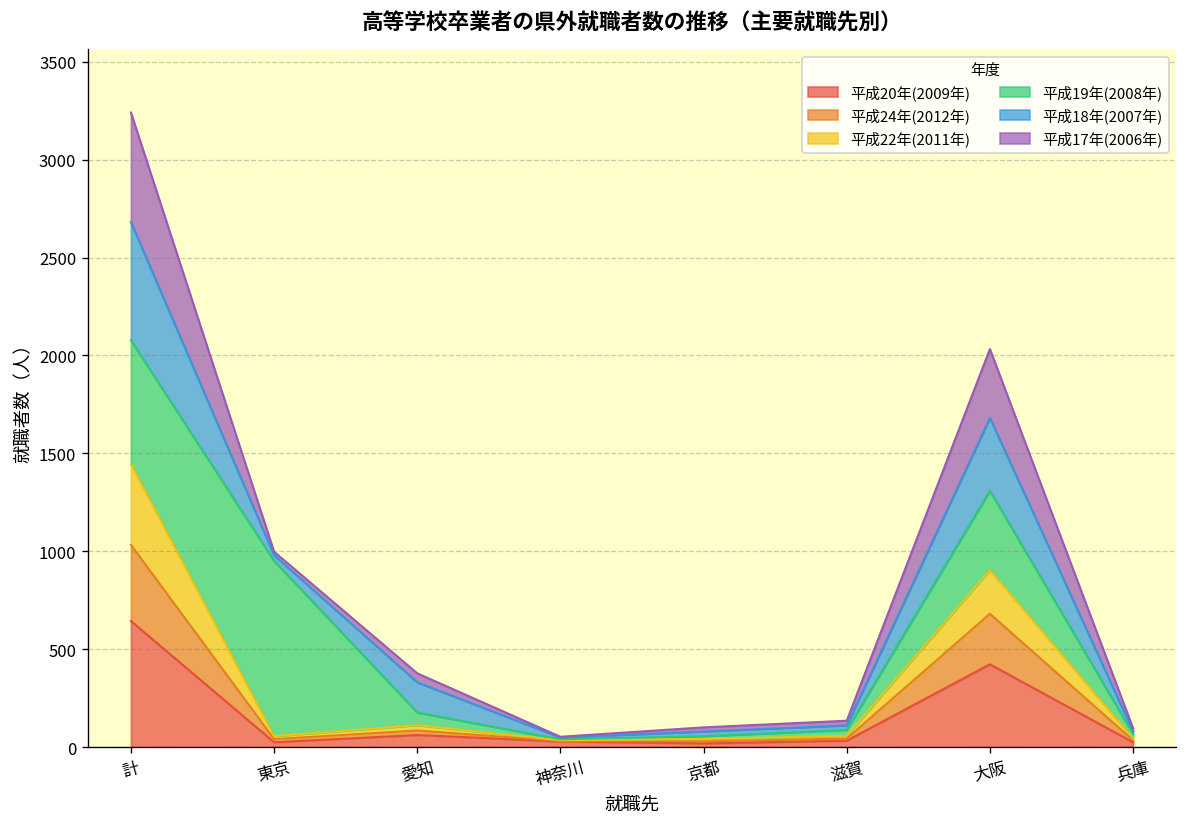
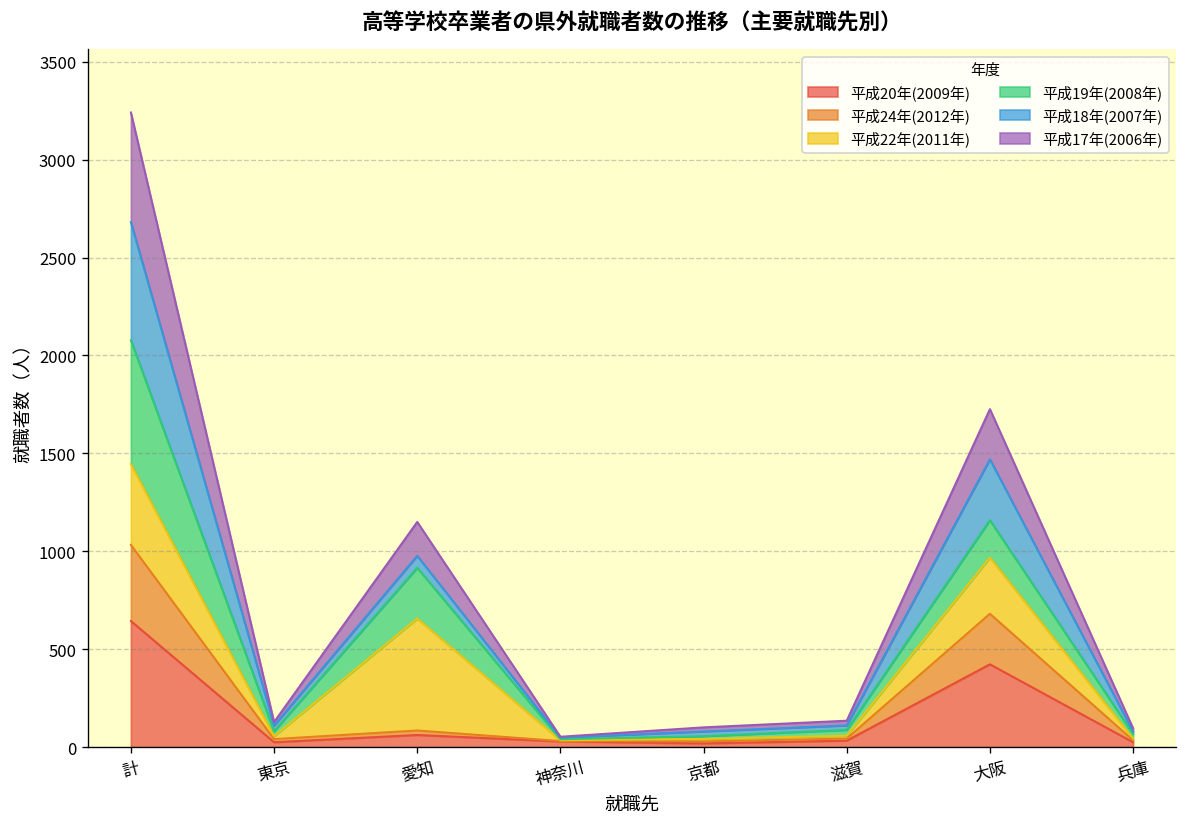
平成19年(2008年), 東京: 900 -> 30
平成22年(2011年), 愛知: 30 -> 570
平成19年(2008年), 愛知: 70 -> 260
平成18年(2007年), 愛知: 150 -> 60
平成17年(2006年), 愛知: 50 -> 170
平成22年(2011年), 大阪: 220 -> 290
平成19年(2008年), 大阪: 410 -> 190
平成18年(2007年), 大阪: 370 -> 310
平成17年(2006年), 大阪: 350 -> 260
